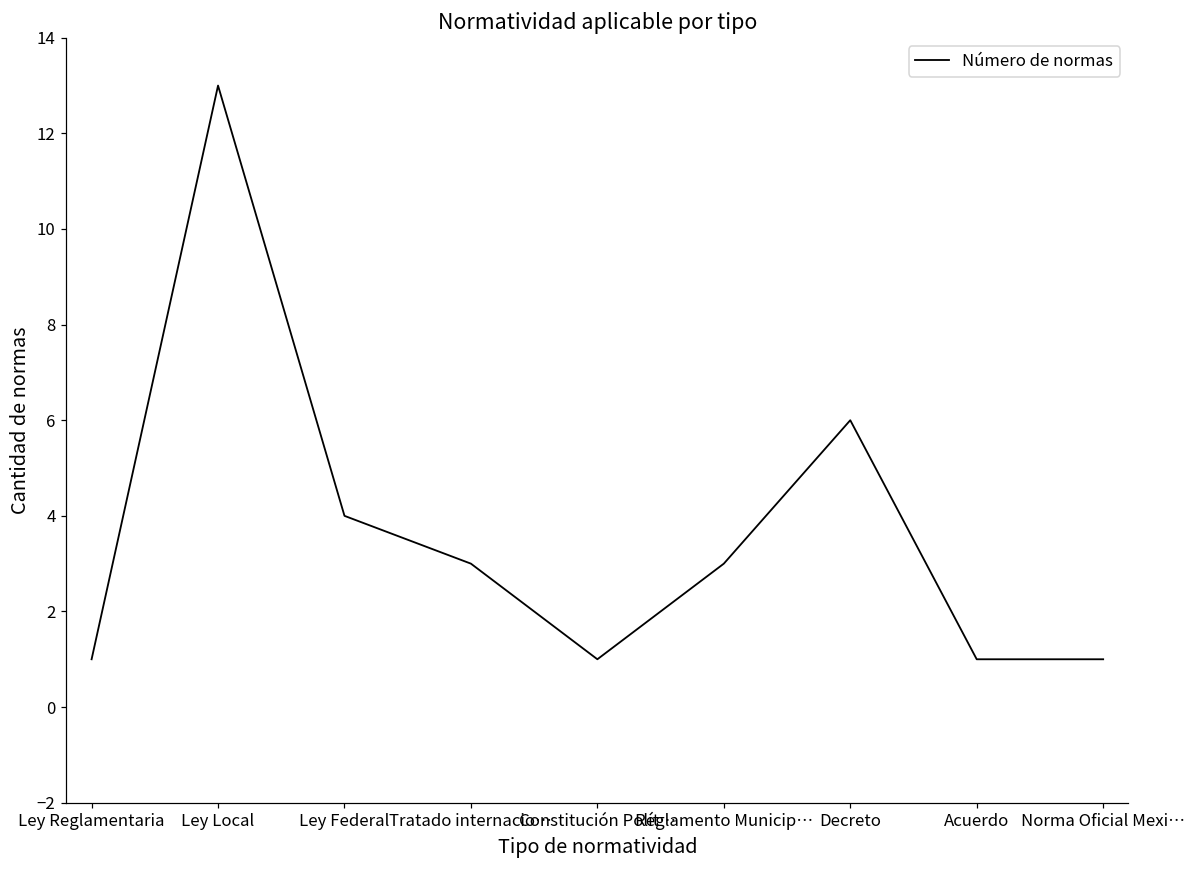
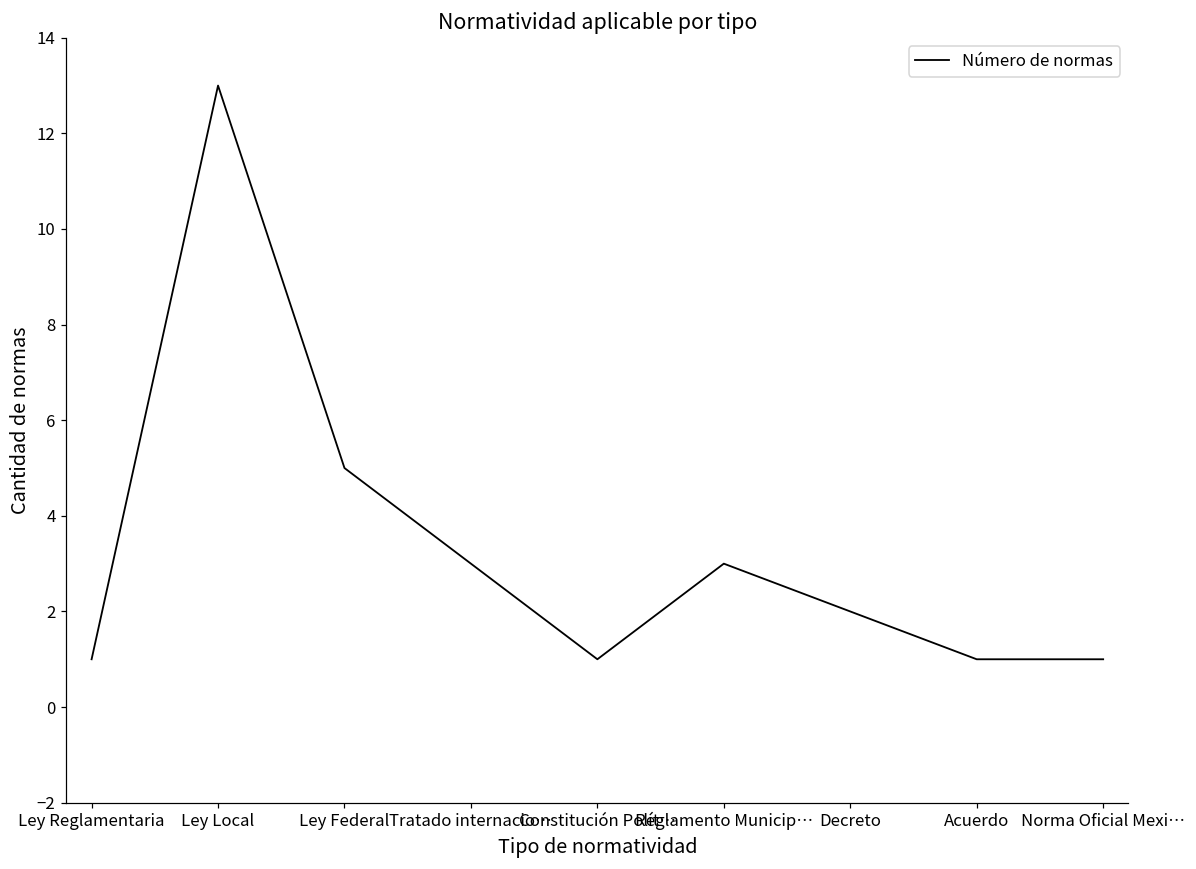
Ley Federal: 4 -> 5
Decreto: 6 -> 2
